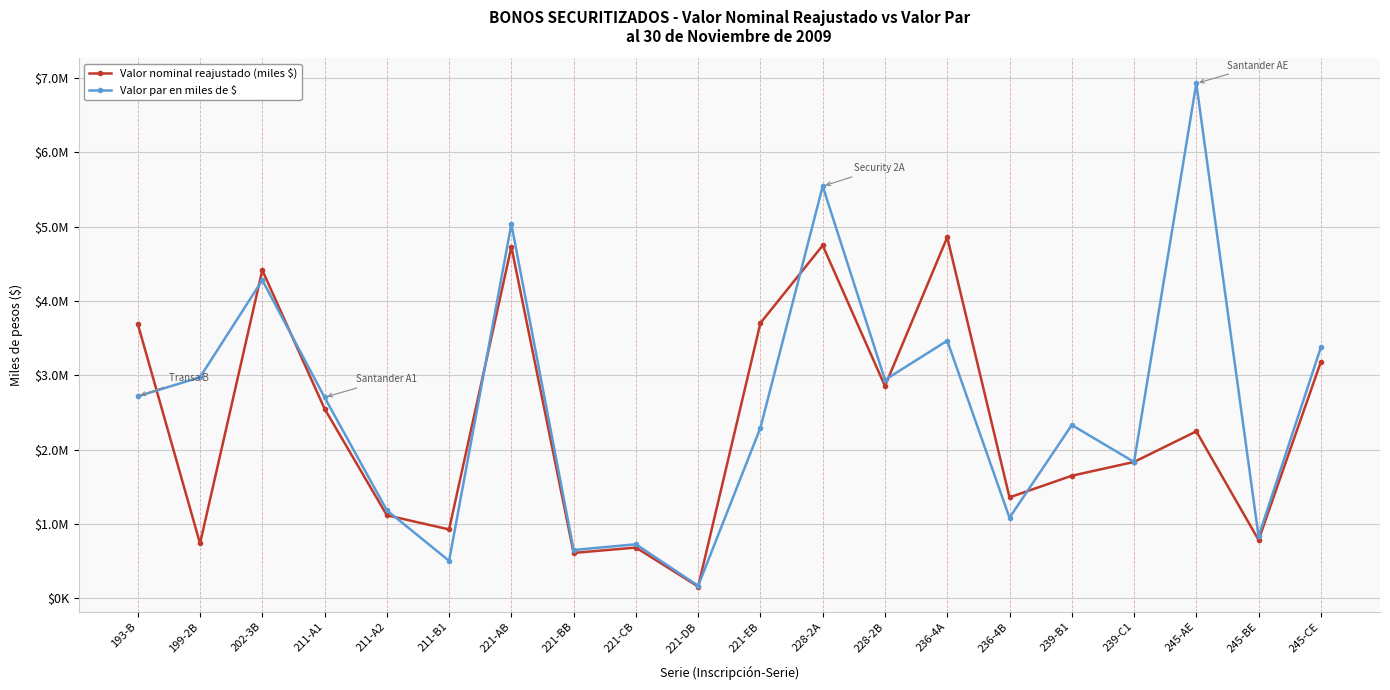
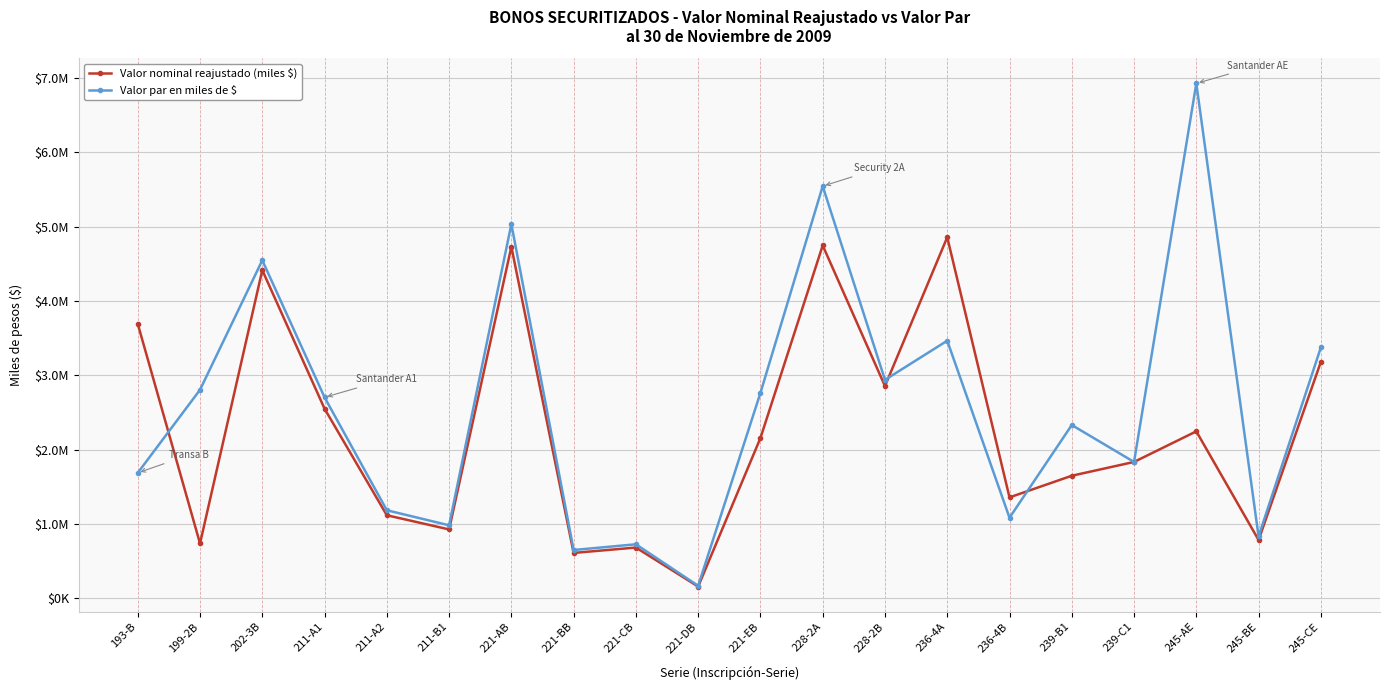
Valor par en miles de $, 193-B: $2700000 -> $1700000
Valor par en miles de $, 199-2B: $3000000 -> $2800000
Valor par en miles de $, 202-3B: $4300000 -> $4500000
Valor par en miles de $, 211-B1: $500000 -> $1000000
Valor nominal reajustado (miles $), 221-EB: $3700000 -> $2200000
Valor par en miles de $, 221-EB: $2300000 -> $2800000
